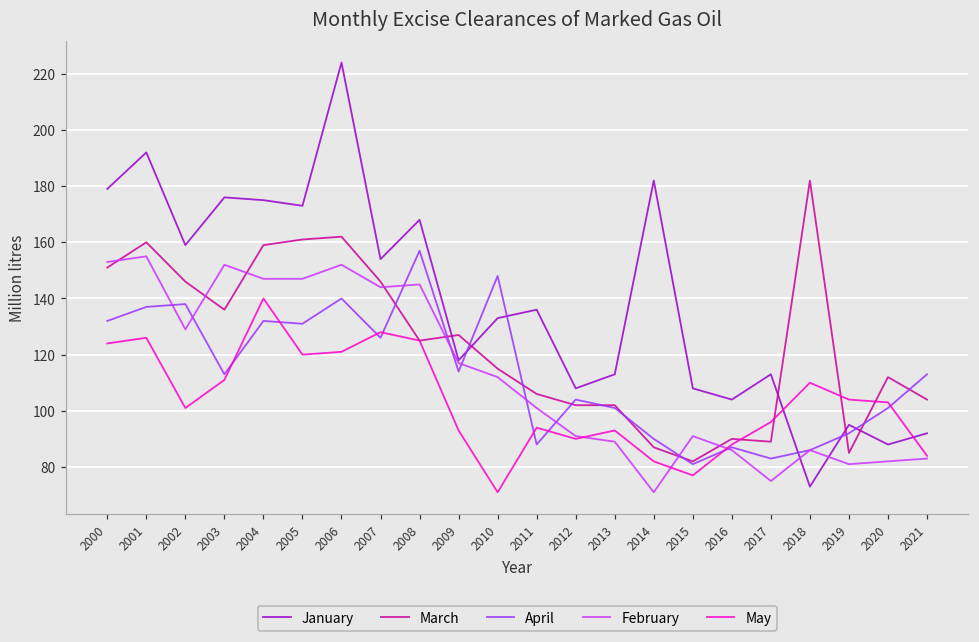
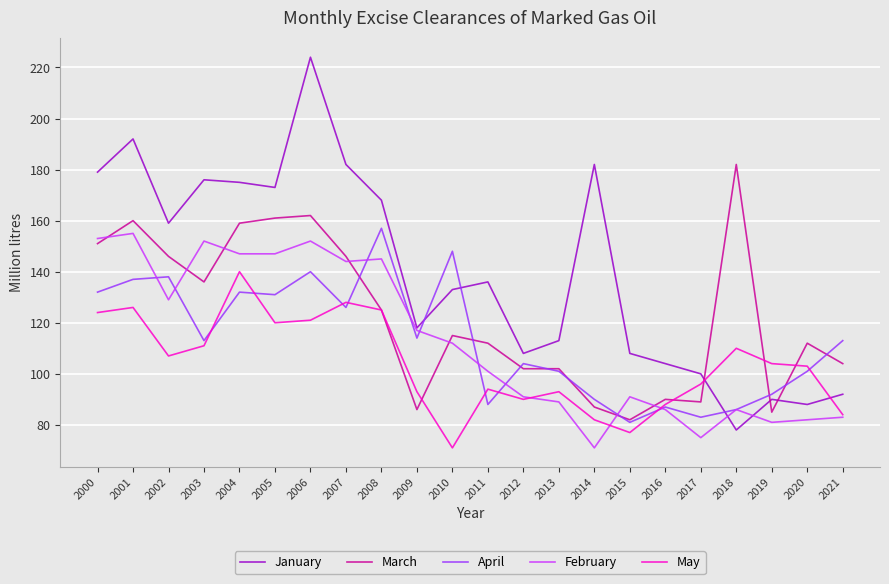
May, 2002: 101 -> 107
January, 2007: 154 -> 182
March, 2009: 127 -> 86
March, 2011: 106 -> 112
January, 2017: 113 -> 100
January, 2018: 73 -> 78
January, 2019: 95 -> 90
